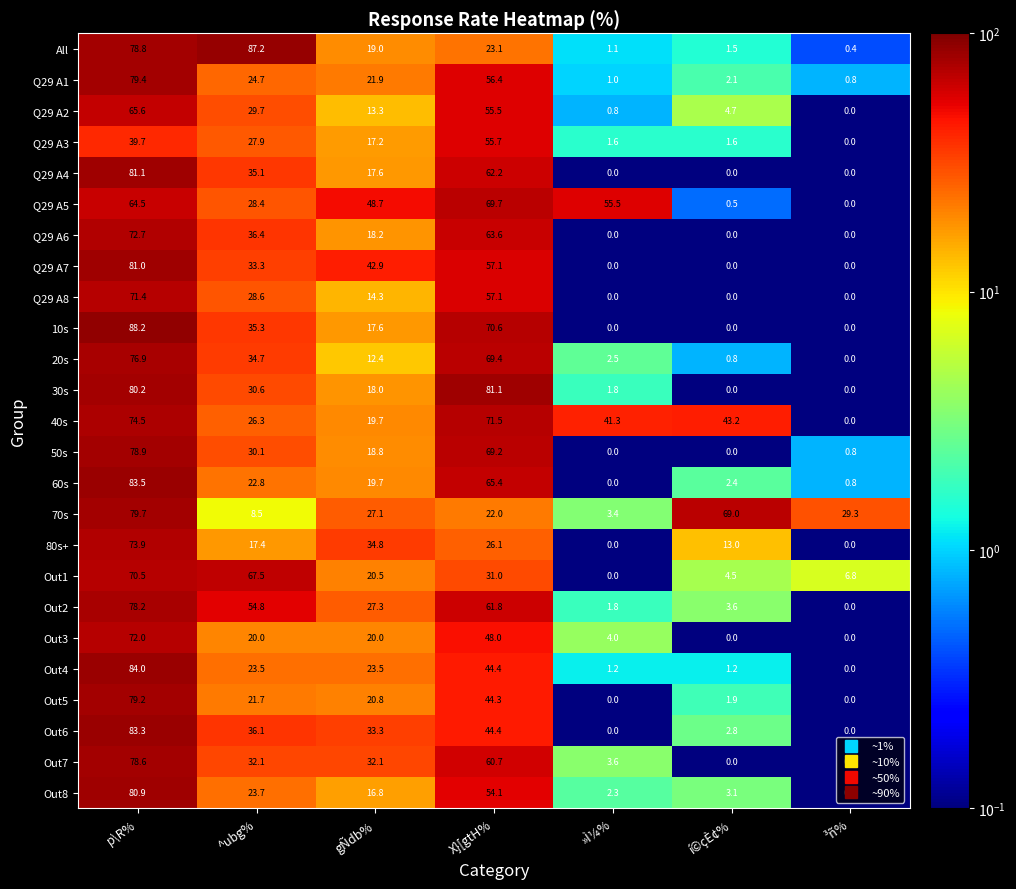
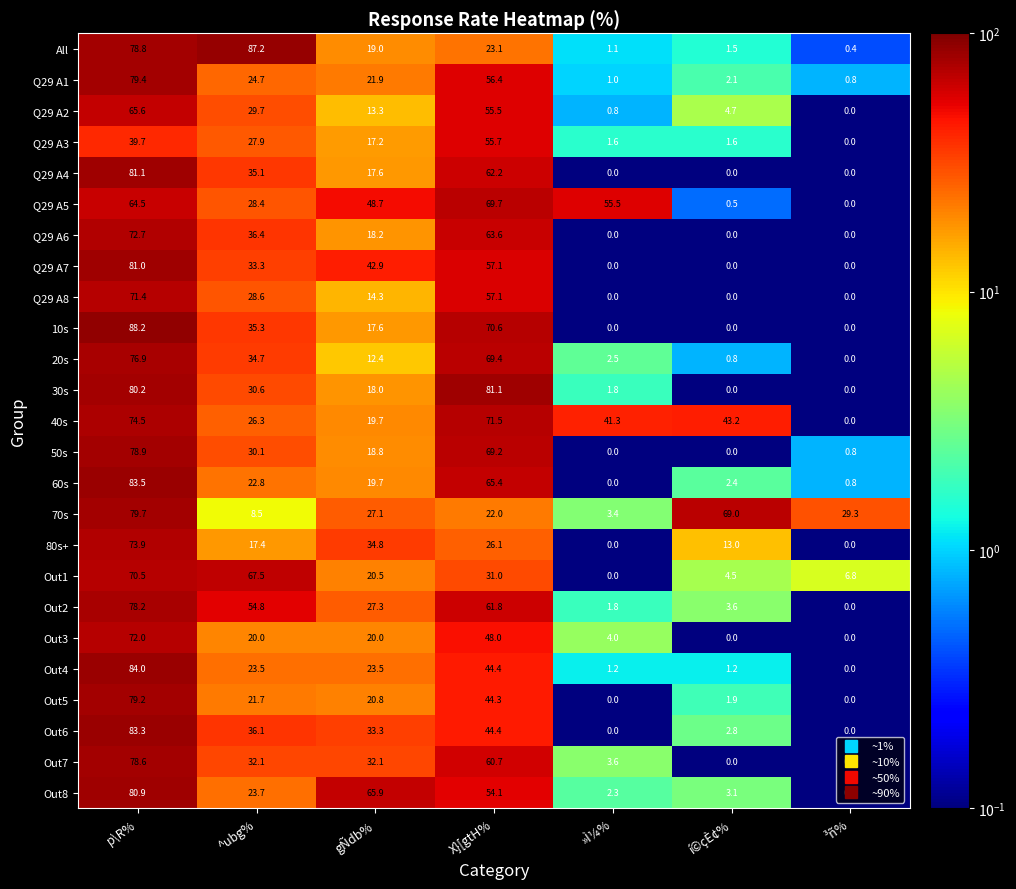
Out8, gÑdb%: 16.8 -> 65.9
